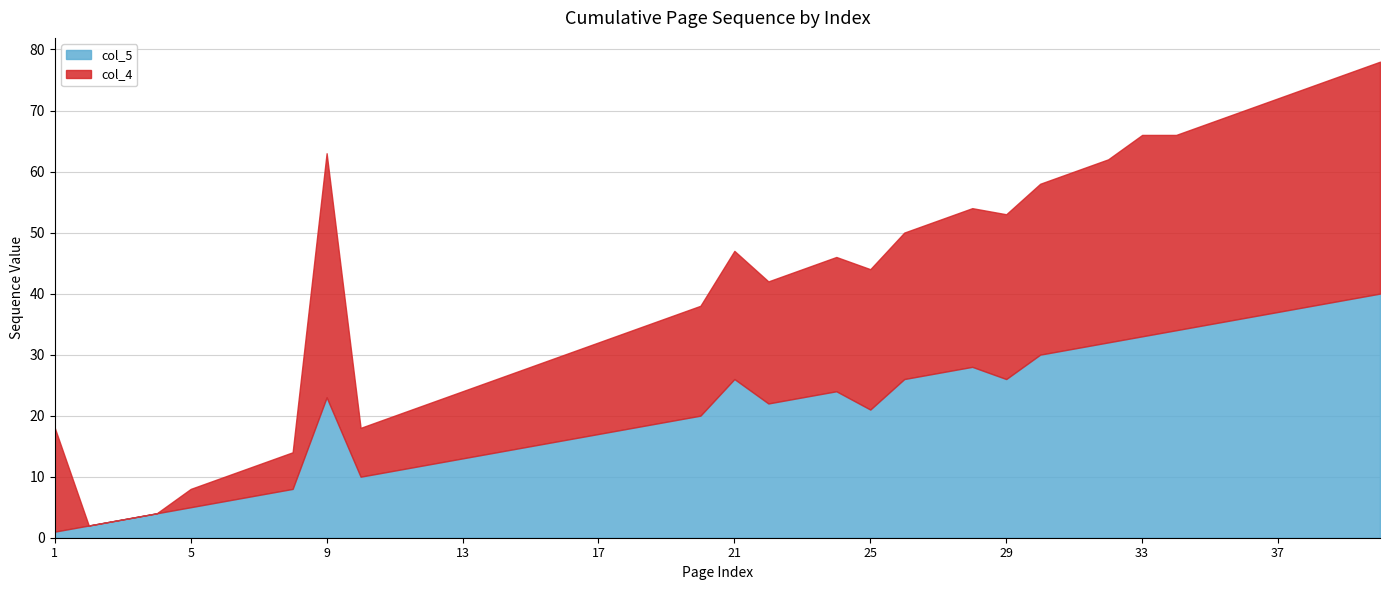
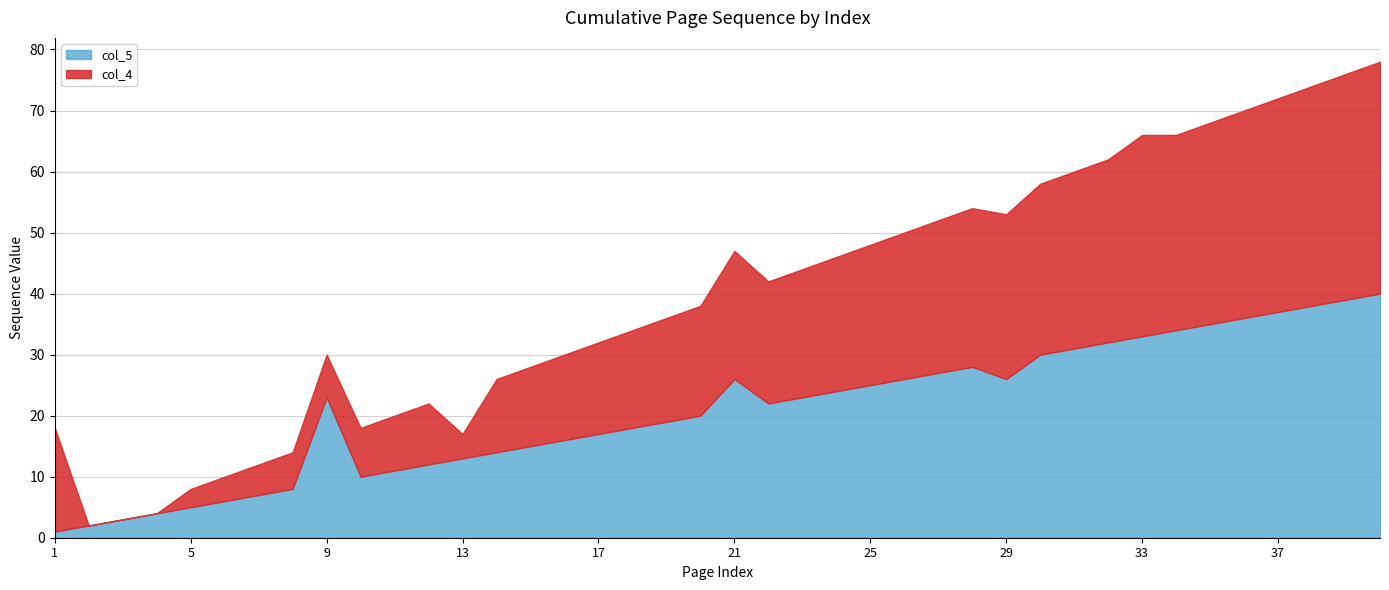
col_4, 9: 40 -> 7
col_4, 13: 11 -> 4
col_5, 25: 21 -> 25
